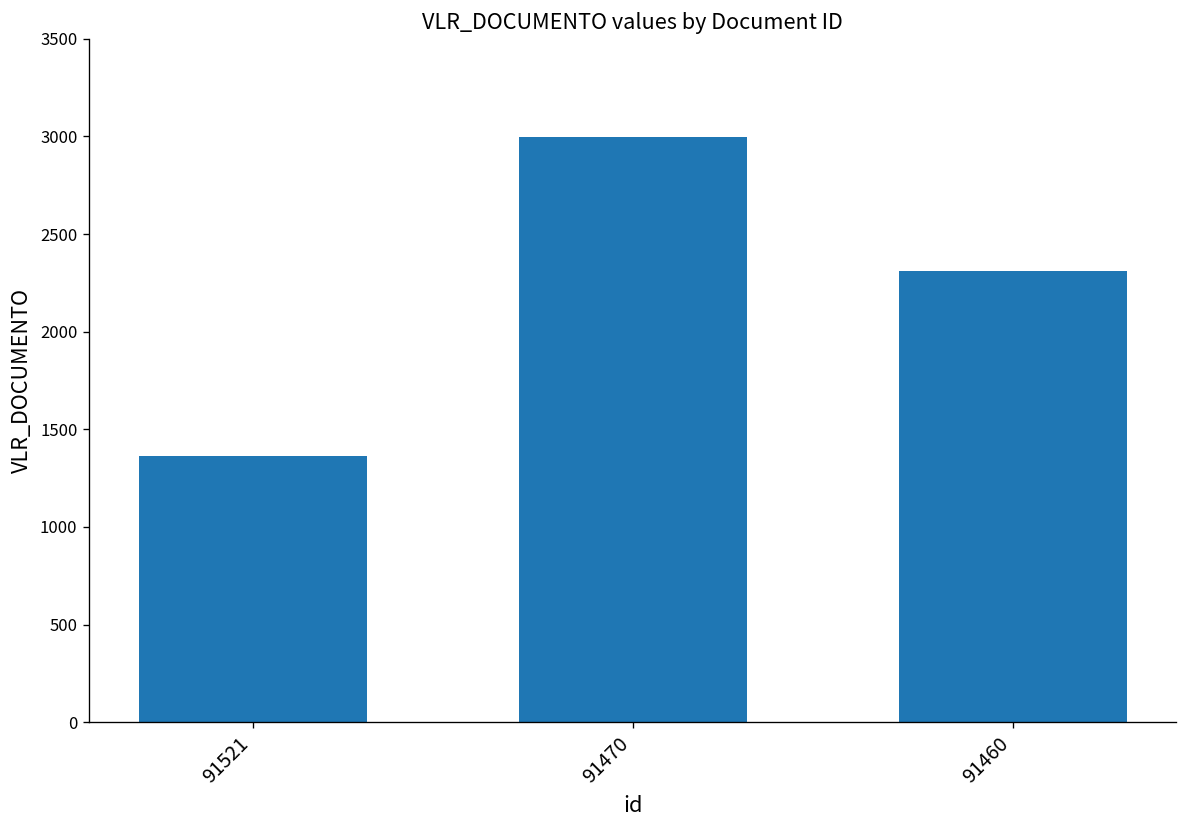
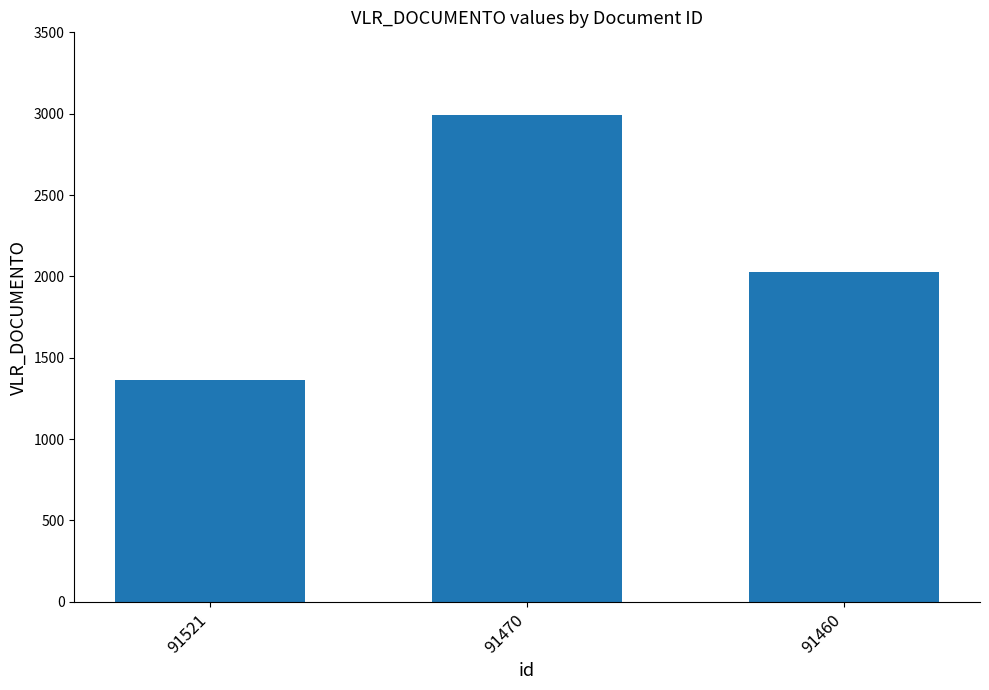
91460: 2310 -> 2020
